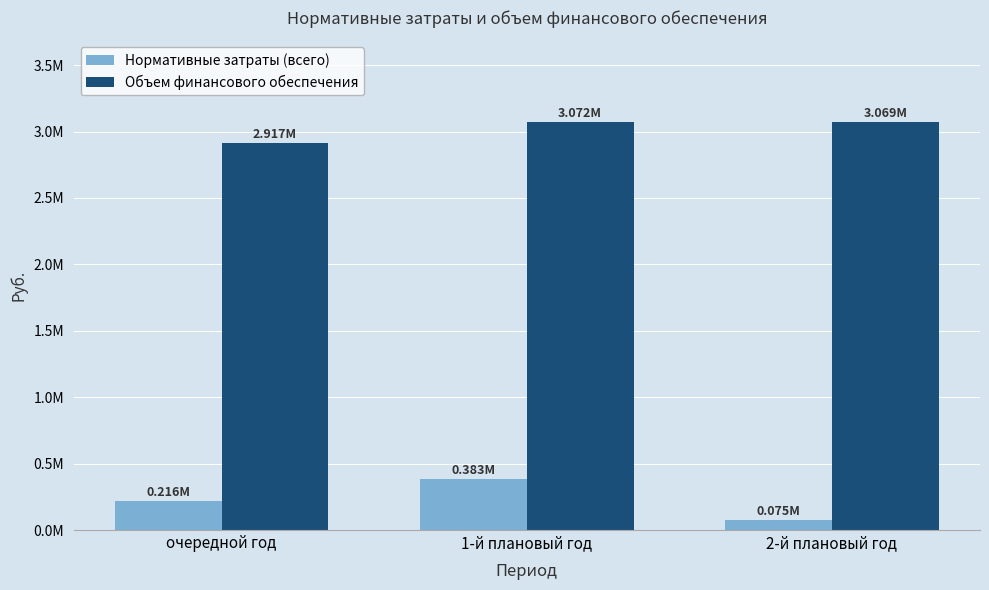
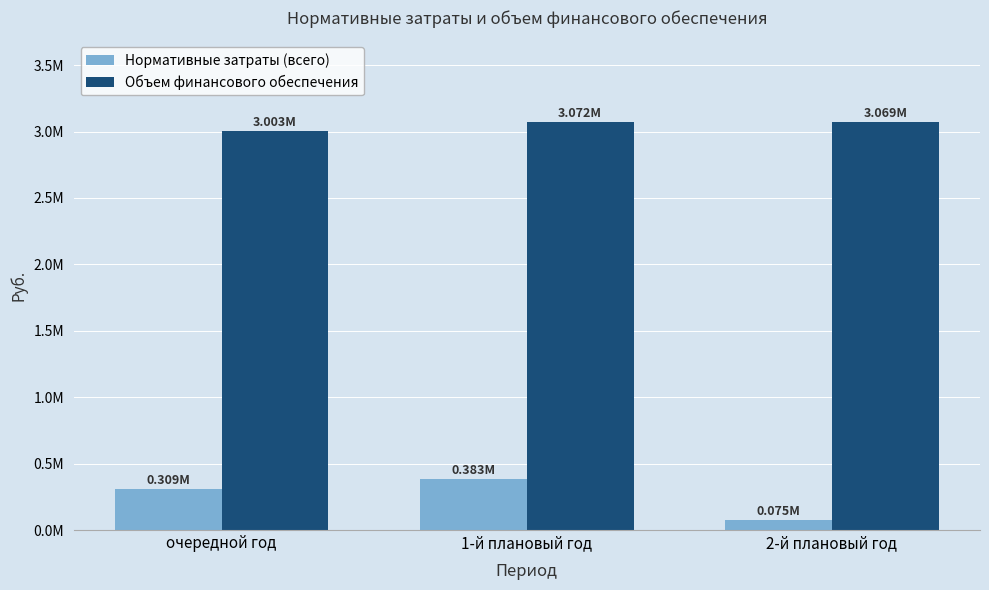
Нормативные затраты (всего), очередной год: 0.216M -> 0.309M
Объем финансового обеспечения, очередной год: 2.917M -> 3.003M
